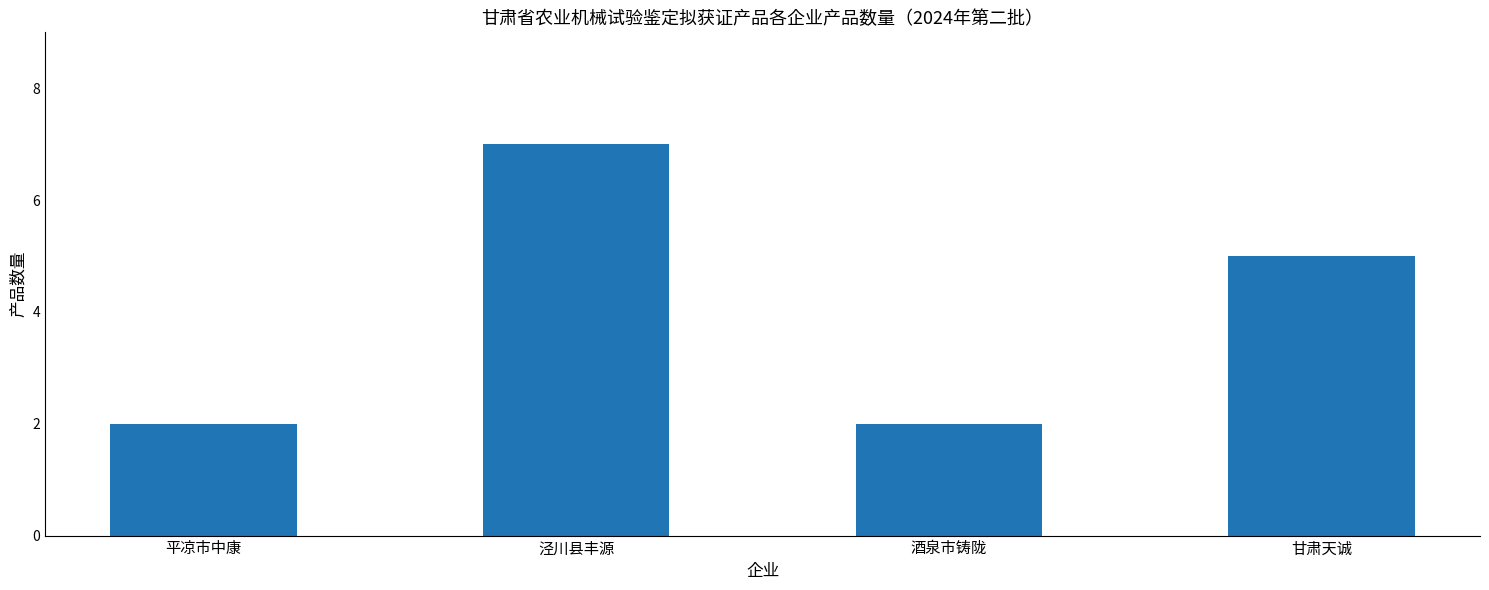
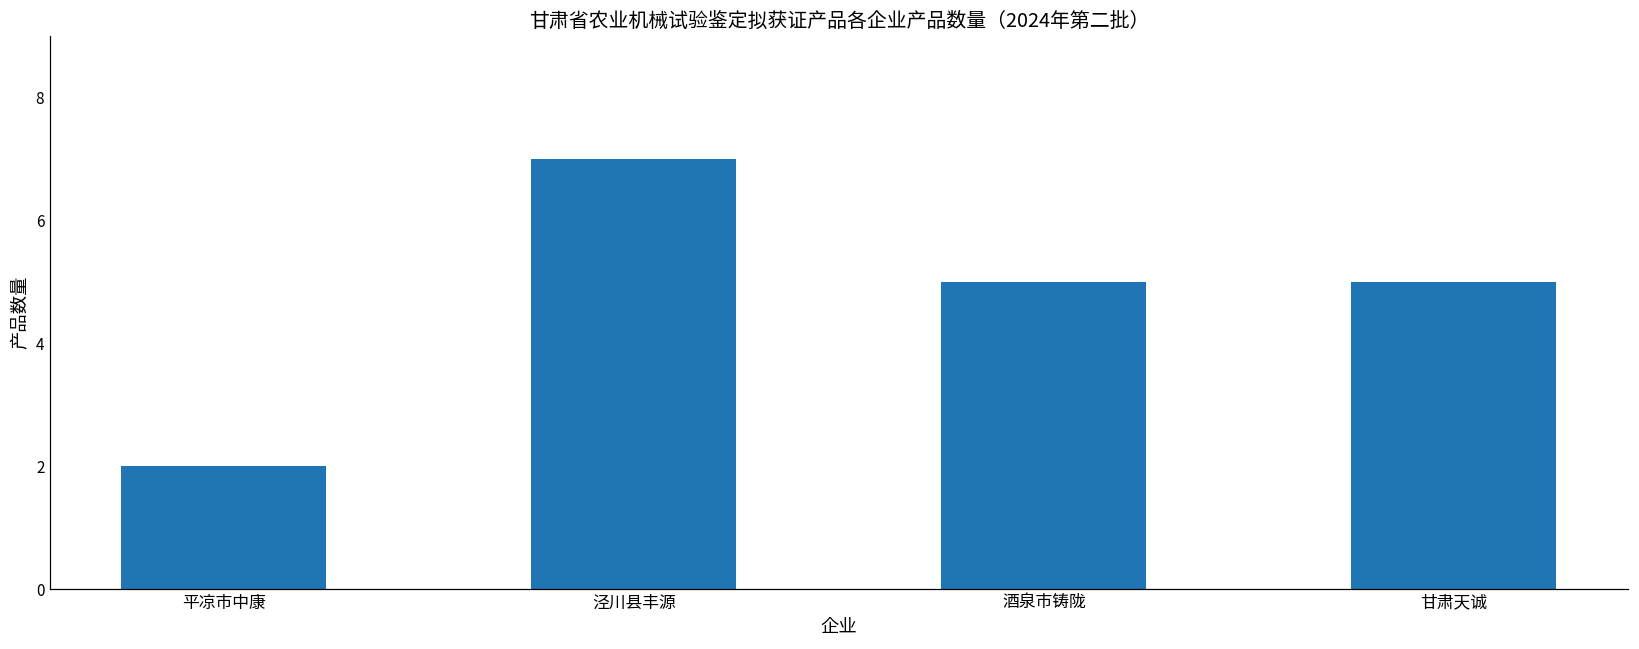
酒泉市铸陇: 2 -> 5
